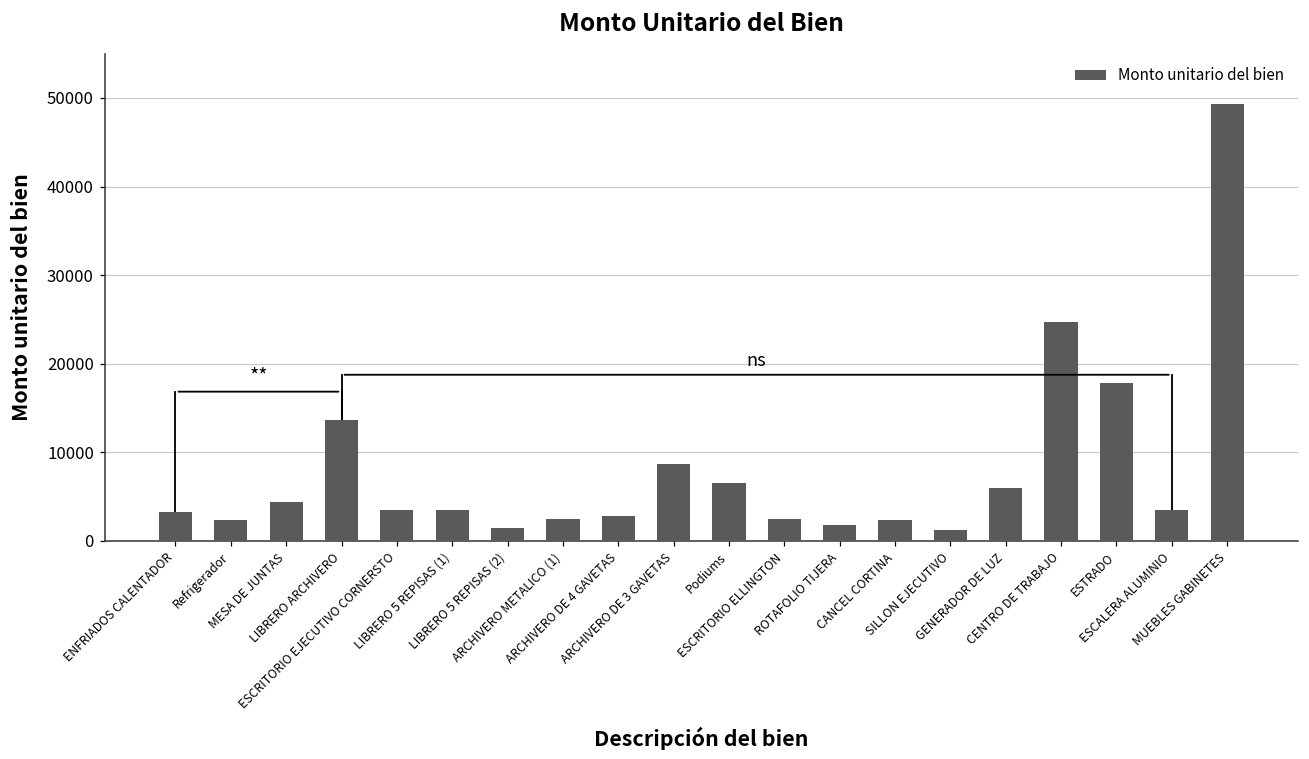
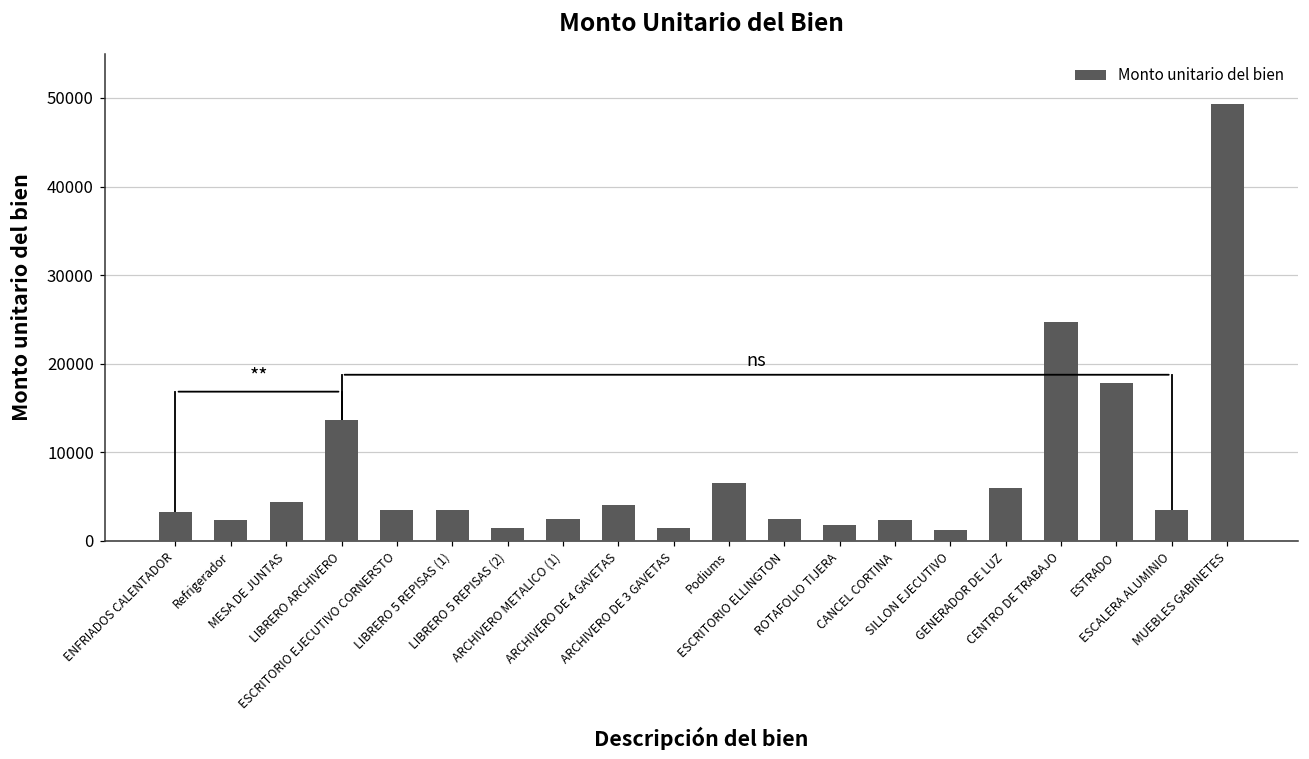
Monto unitario del bien, ARCHIVERO DE 4 GAVETAS: 3000 -> 4000
Monto unitario del bien, ARCHIVERO DE 3 GAVETAS: 9000 -> 1000
